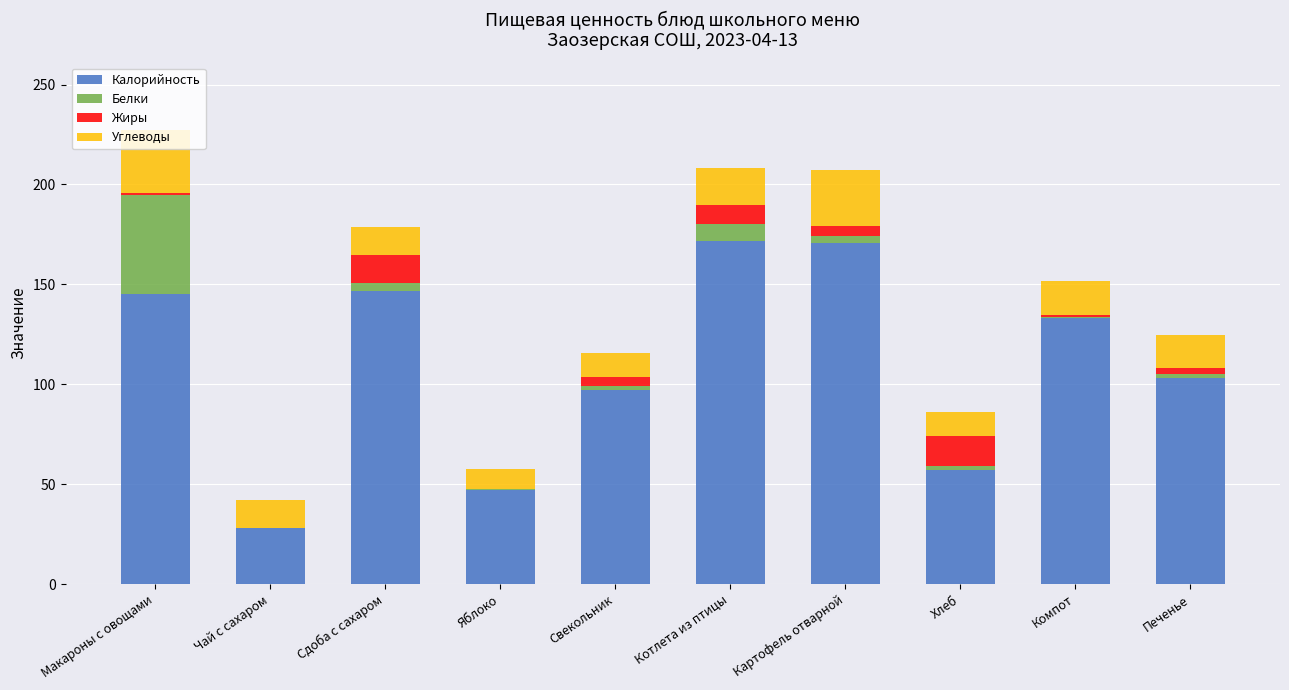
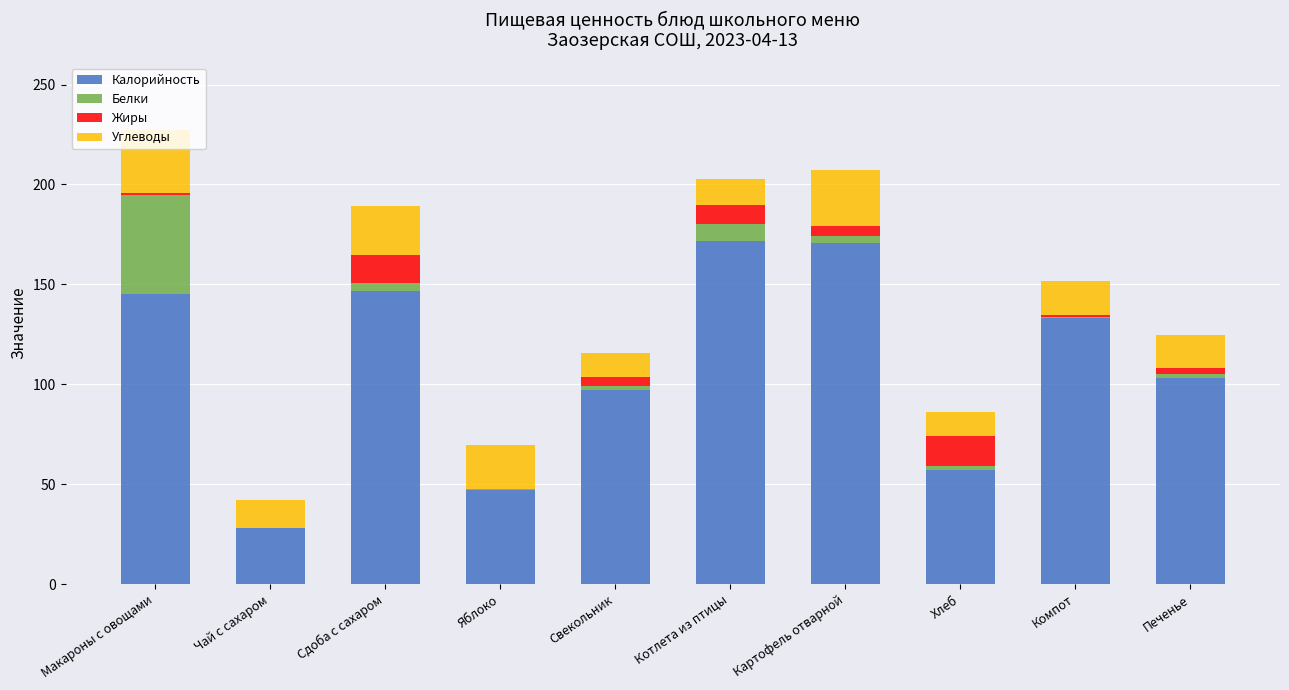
Углеводы, Сдоба с сахаром: 14 -> 24
Углеводы, Яблоко: 10 -> 22
Углеводы, Котлета из птицы: 18 -> 13
